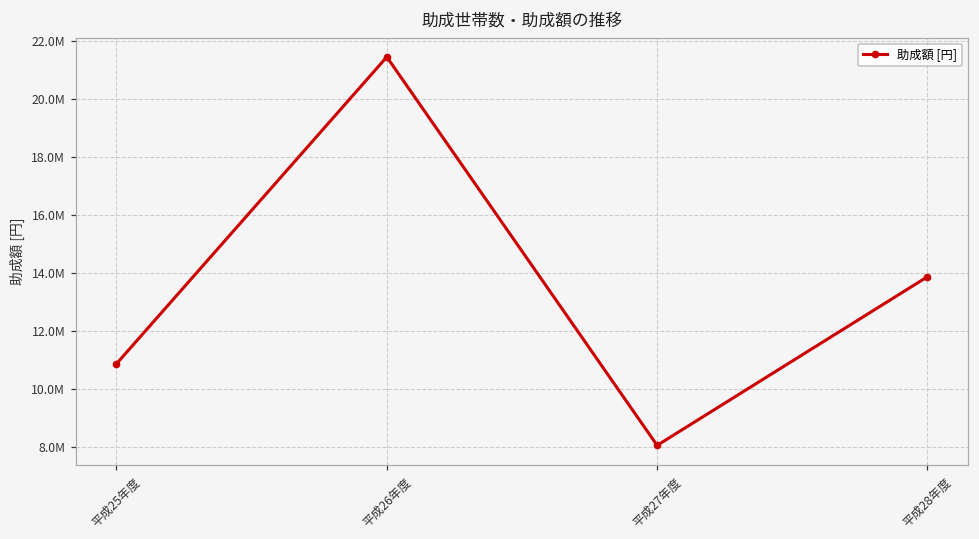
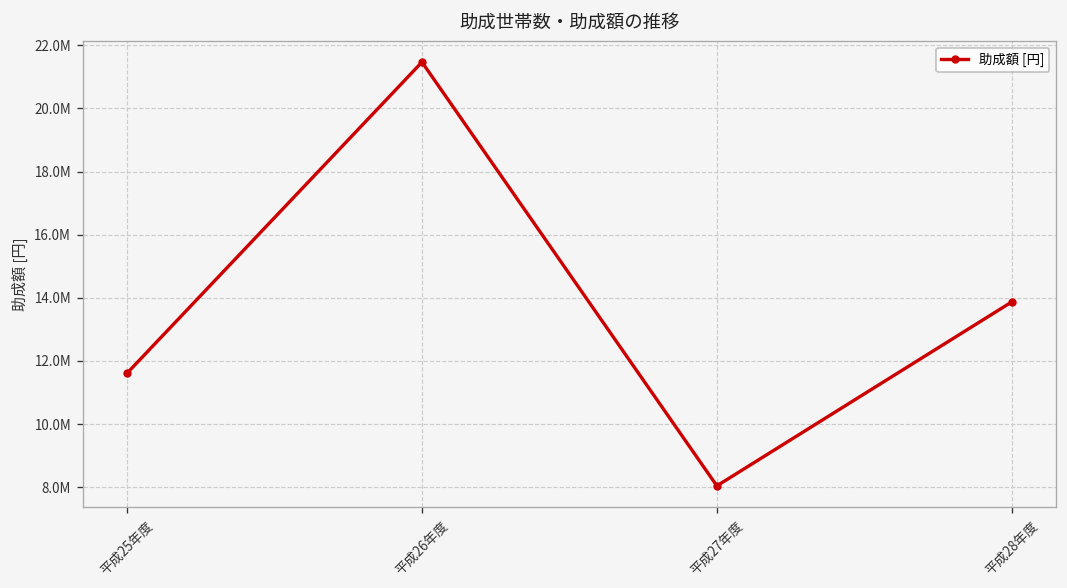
平成25年度: 10900000 -> 11600000
